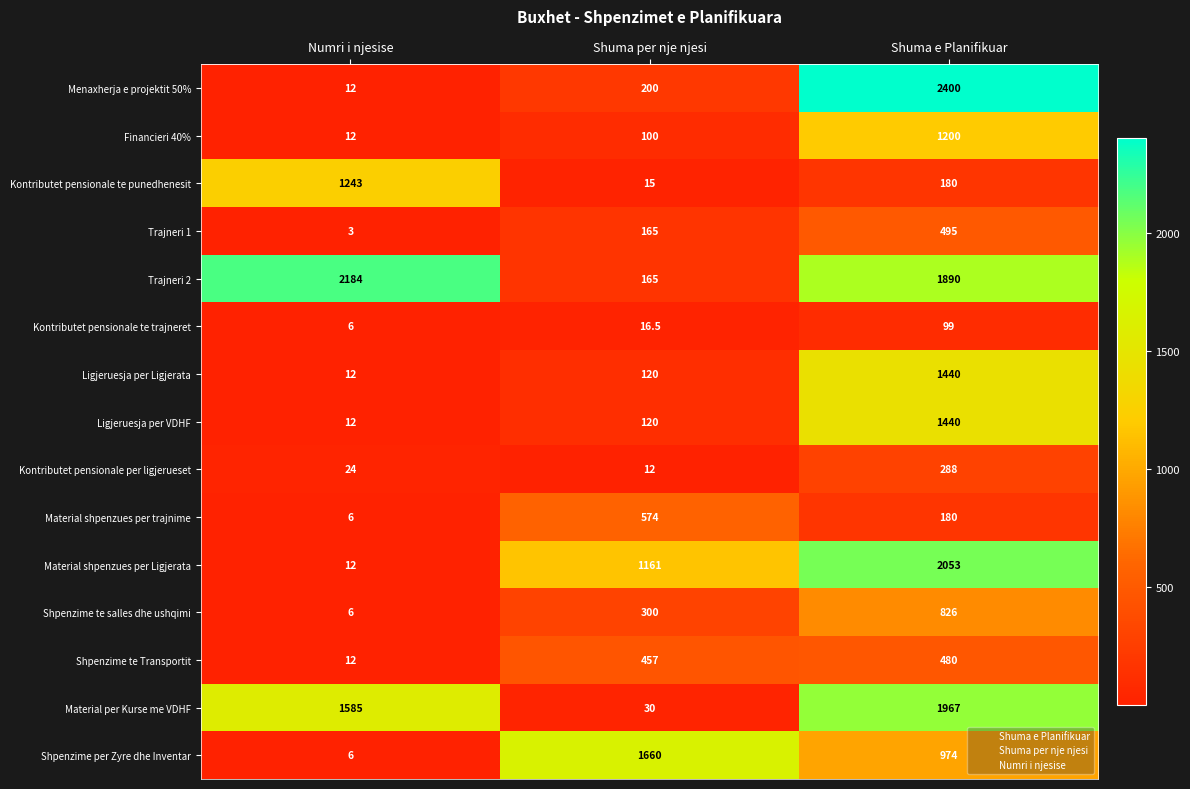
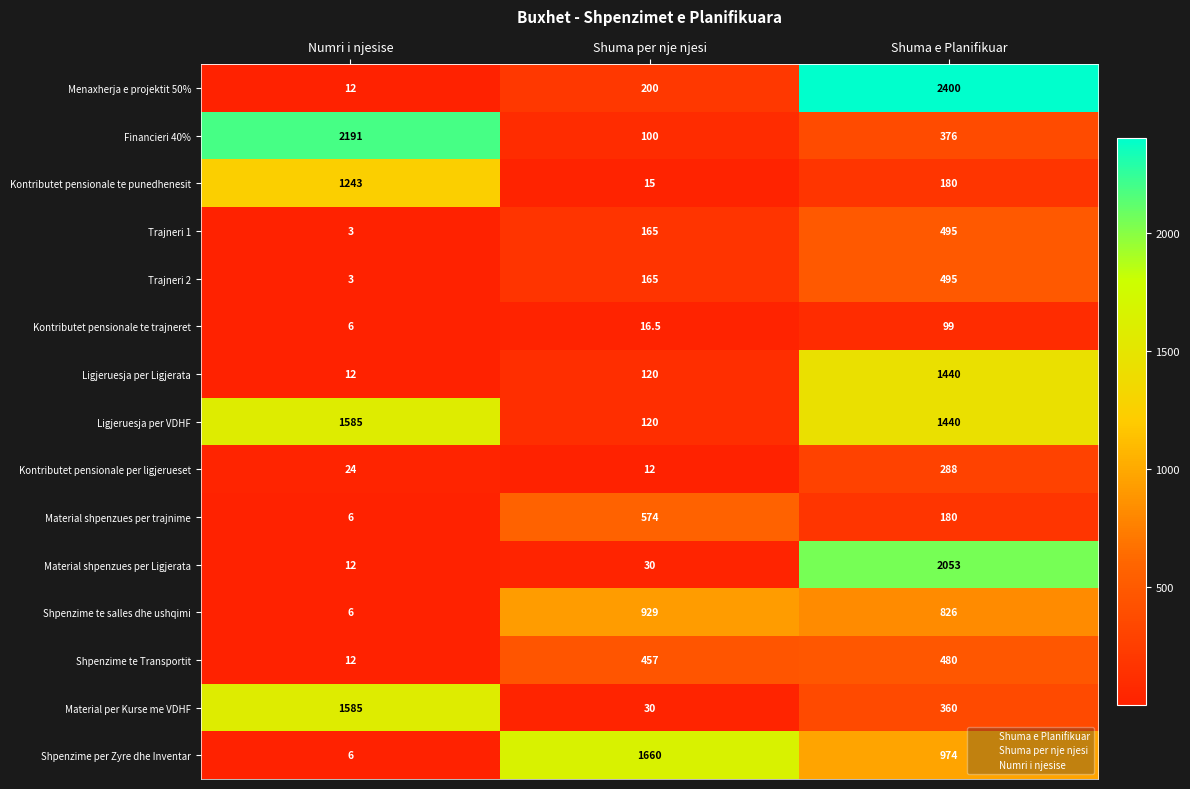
Financieri 40%, Numri i njesise: 12 -> 2191
Financieri 40%, Shuma e Planifikuar: 1200 -> 376
Trajneri 2, Numri i njesise: 2184 -> 3
Trajneri 2, Shuma e Planifikuar: 1890 -> 495
Ligjeruesja per VDHF, Numri i njesise: 12 -> 1585
Material shpenzues per Ligjerata, Shuma per nje njesi: 1161 -> 30
Shpenzime te salles dhe ushqimi, Shuma per nje njesi: 300 -> 929
Material per Kurse me VDHF, Shuma e Planifikuar: 1967 -> 360
